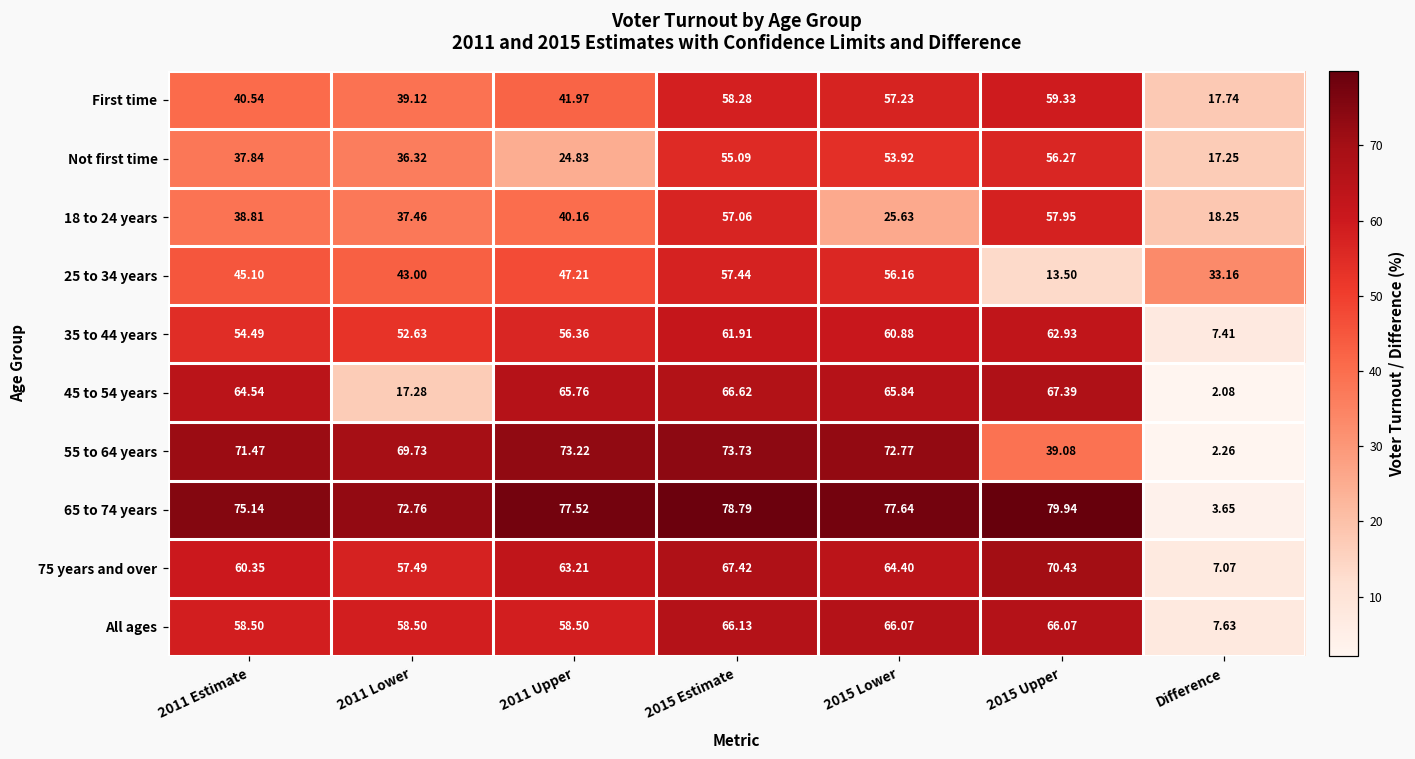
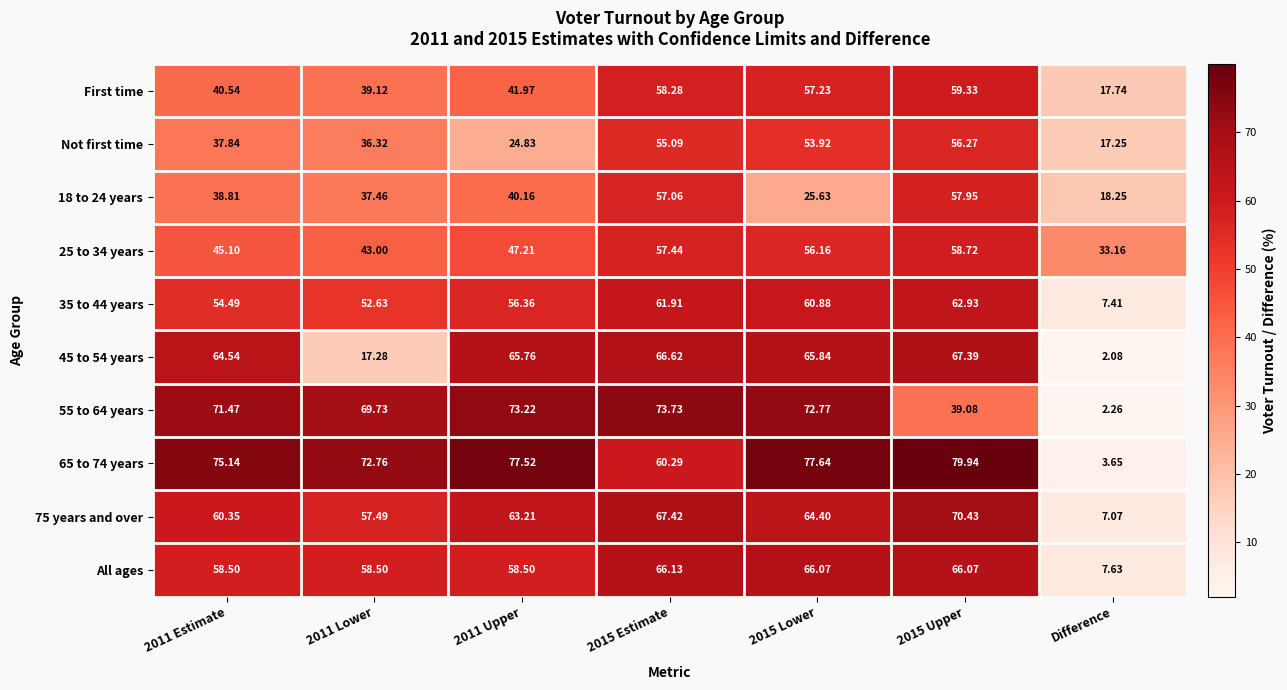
25 to 34 years, 2015 Upper: 13.50 -> 58.72
65 to 74 years, 2015 Estimate: 78.79 -> 60.29
